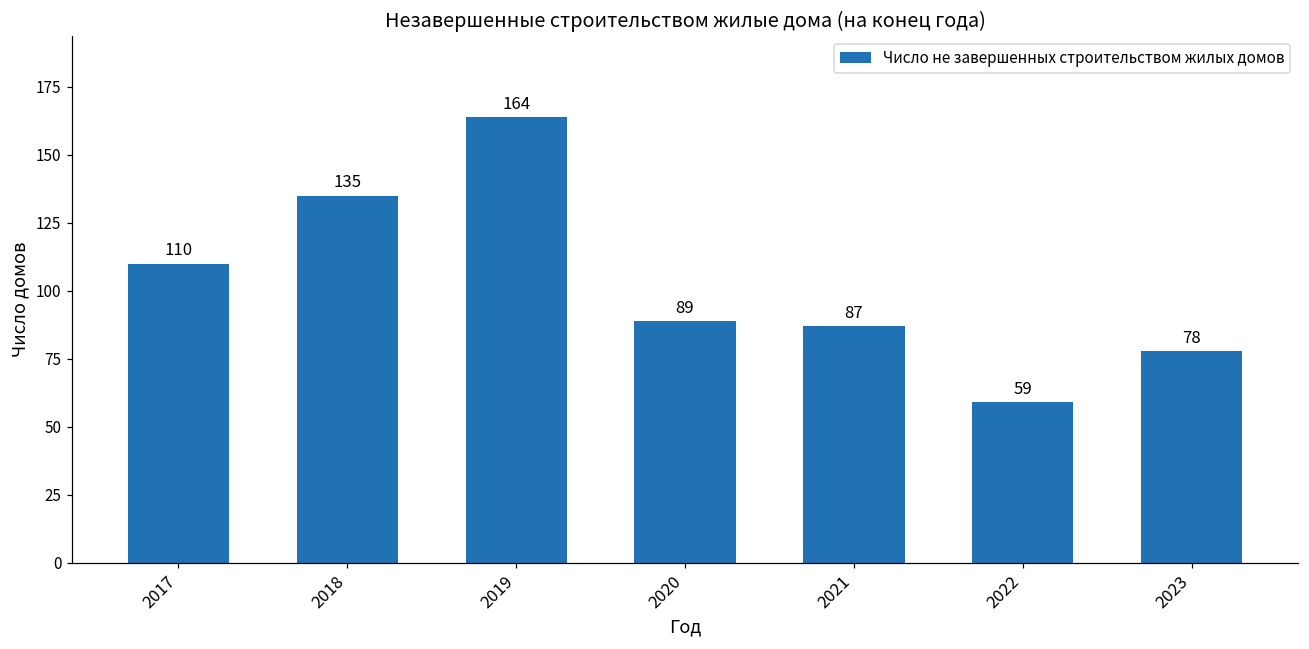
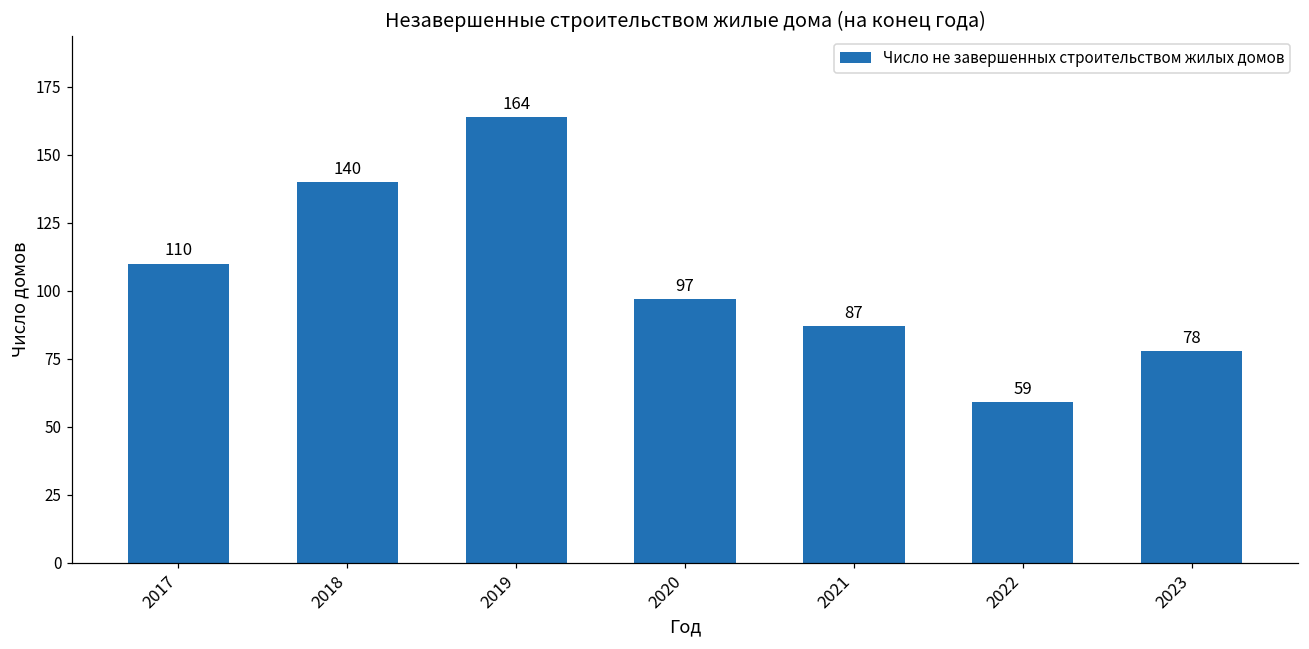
2018: 135 -> 140
2020: 89 -> 97
